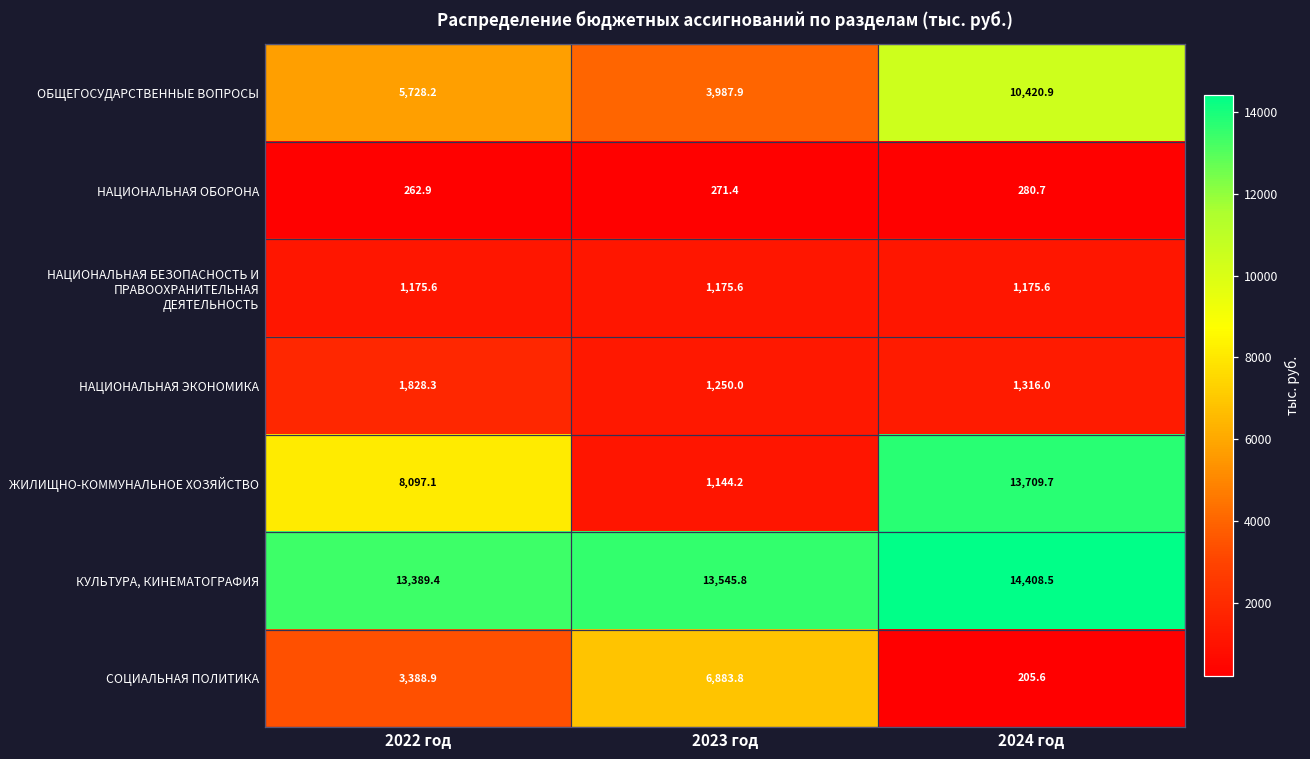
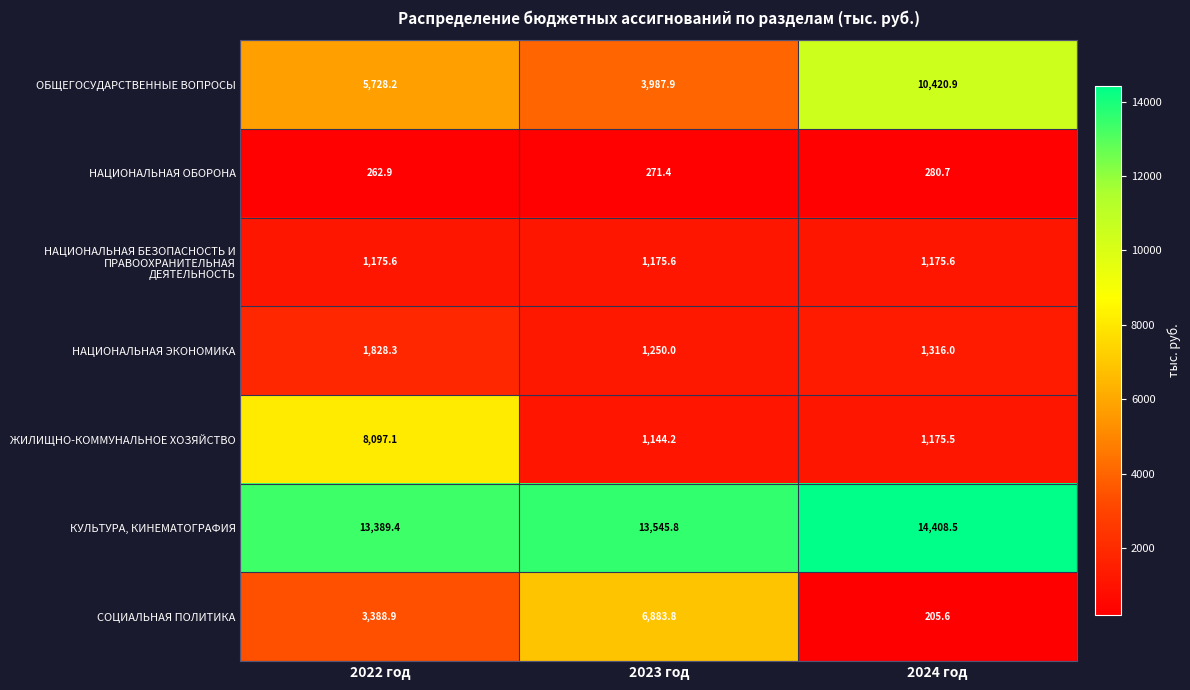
ЖИЛИЩНО-КОММУНАЛЬНОЕ ХОЗЯЙСТВО, 2024 год: 13,709.7 -> 1,175.5
